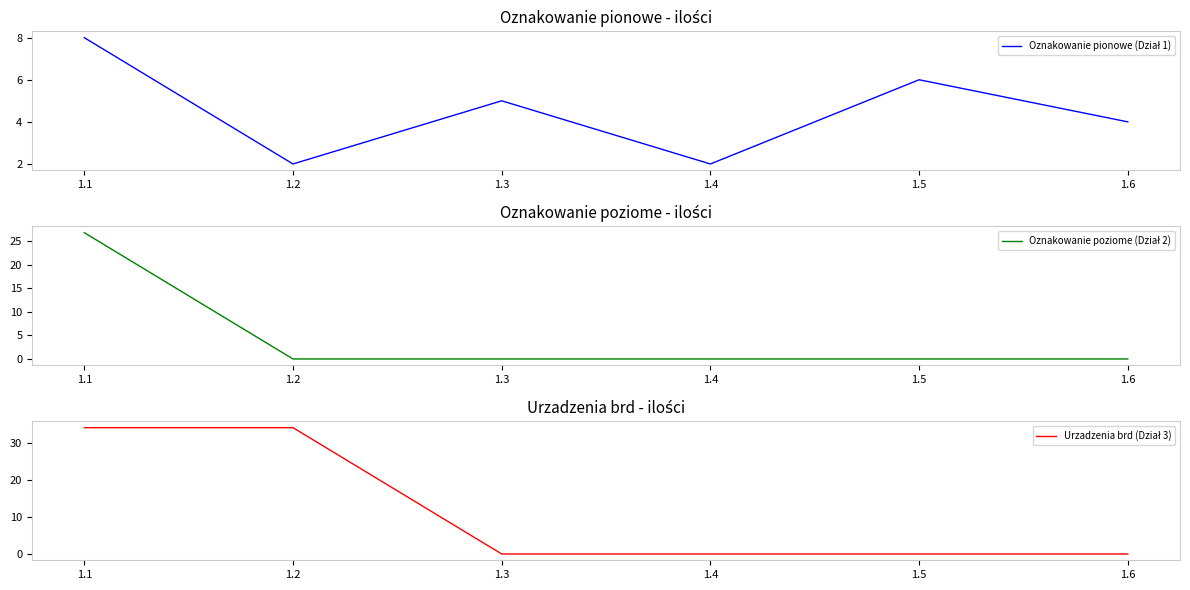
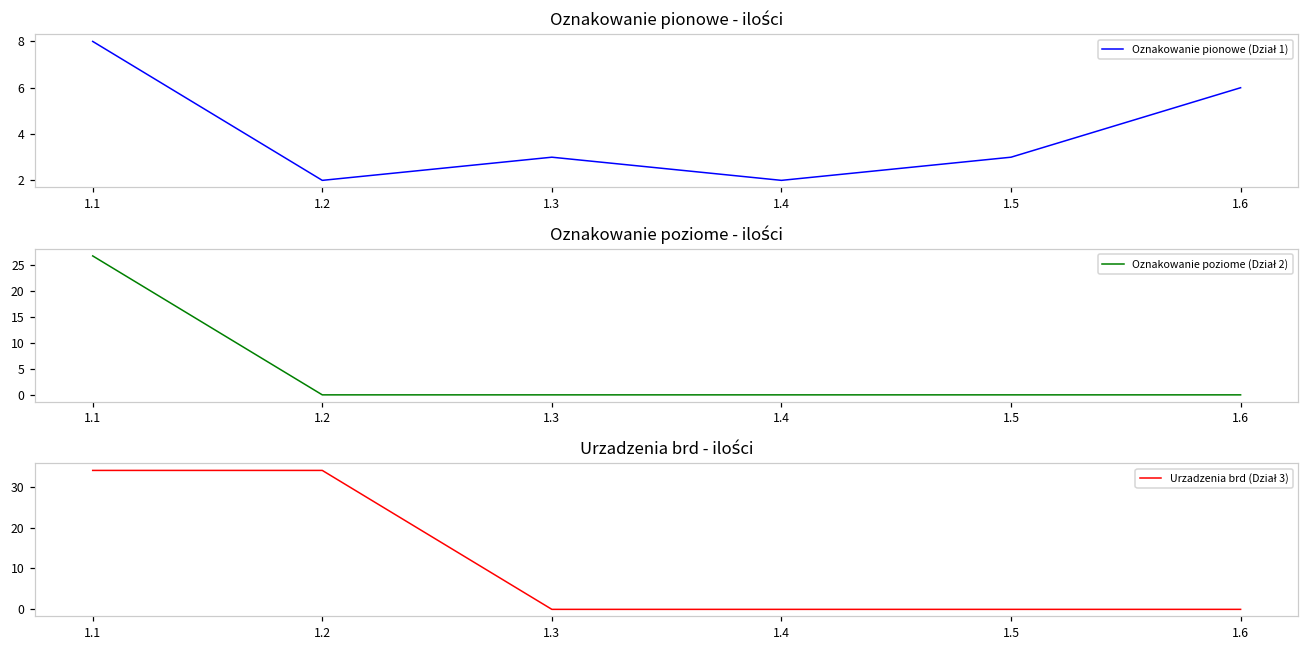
Oznakowanie pionowe - ilości, 1.3: 5 -> 3
Oznakowanie pionowe - ilości, 1.5: 6 -> 3
Oznakowanie pionowe - ilości, 1.6: 4 -> 6
